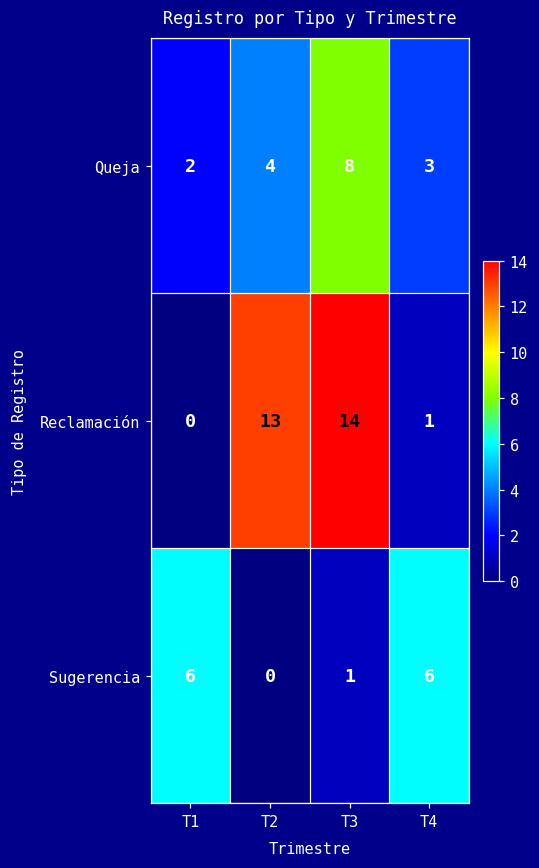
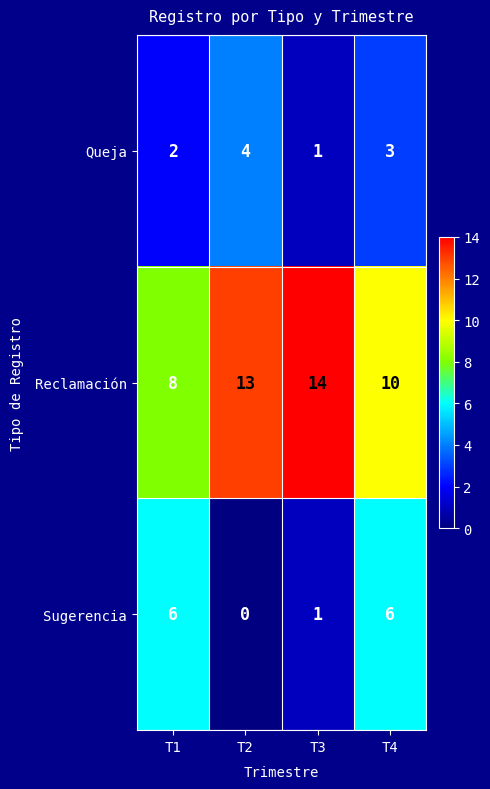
Queja, T3: 8 -> 1
Reclamación, T1: 0 -> 8
Reclamación, T4: 1 -> 10
